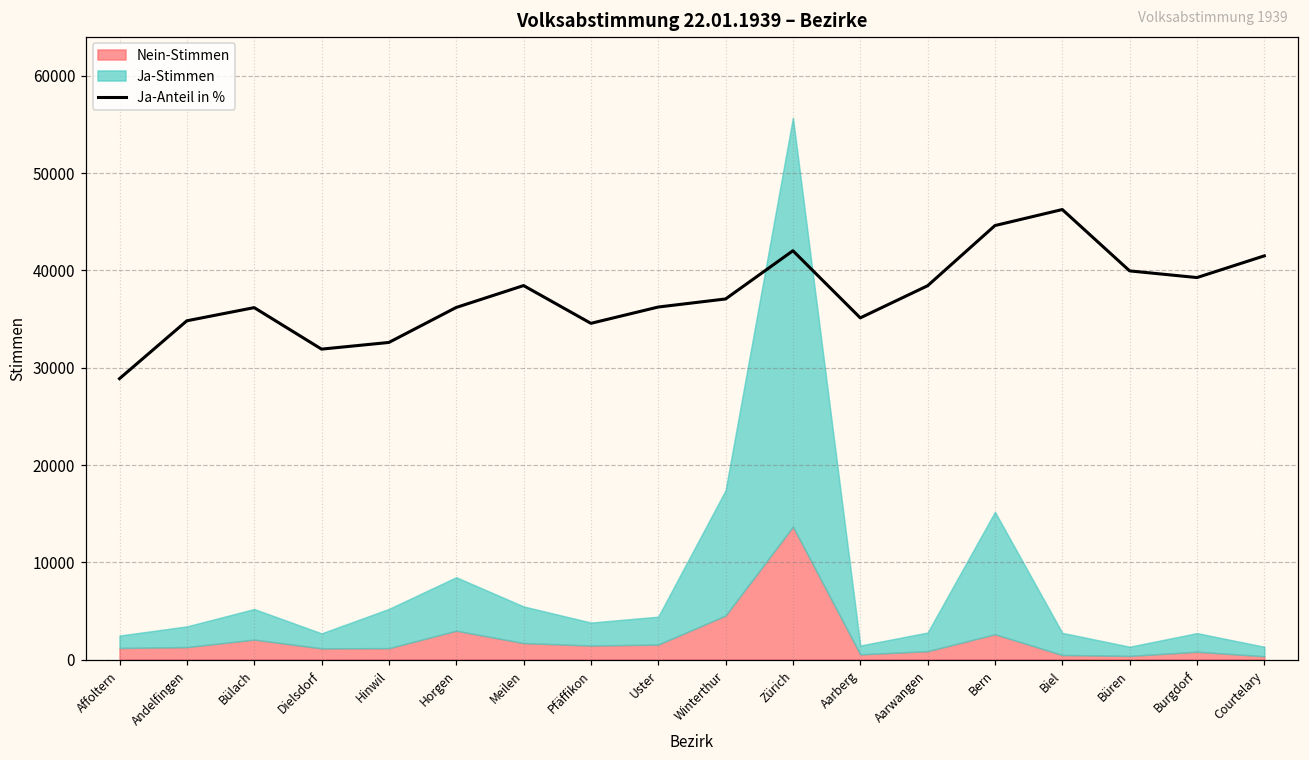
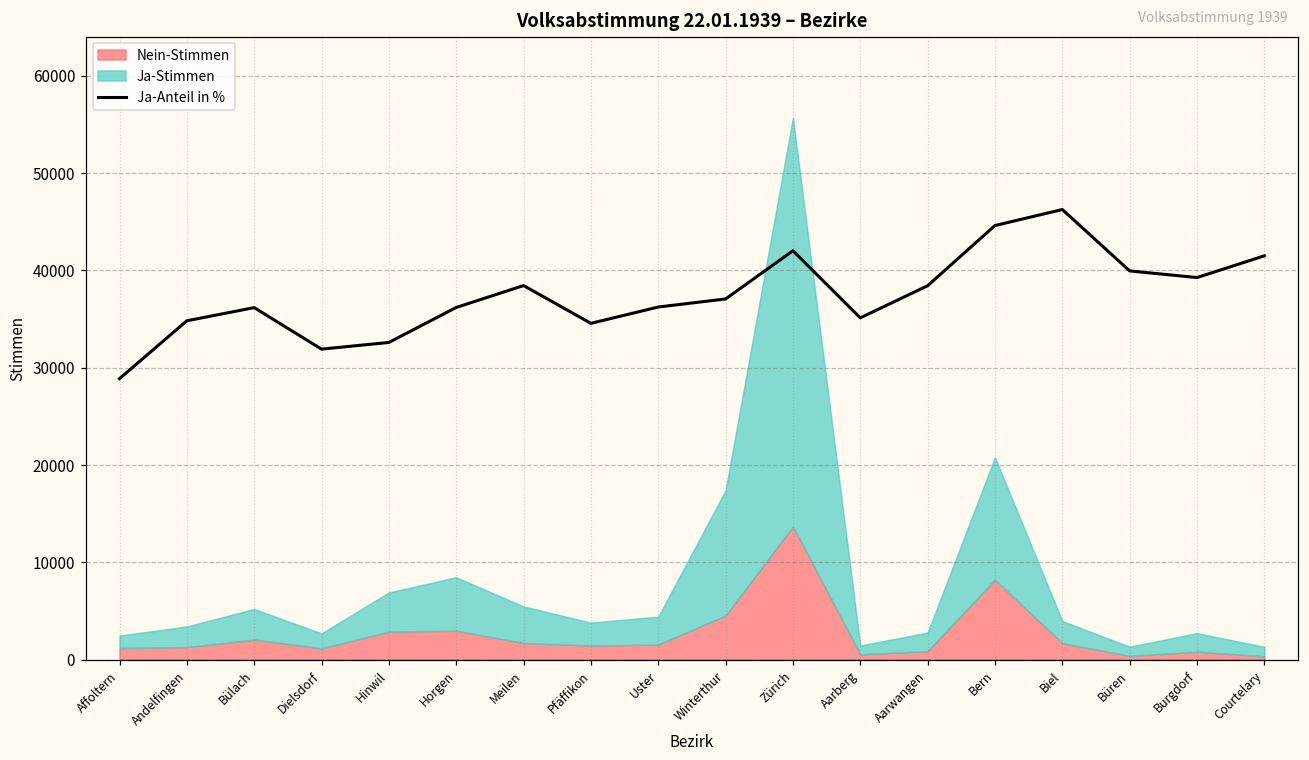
Nein-Stimmen, Hinwil: 1000 -> 3000
Nein-Stimmen, Bern: 3000 -> 8000
Nein-Stimmen, Biel: 0 -> 2000
